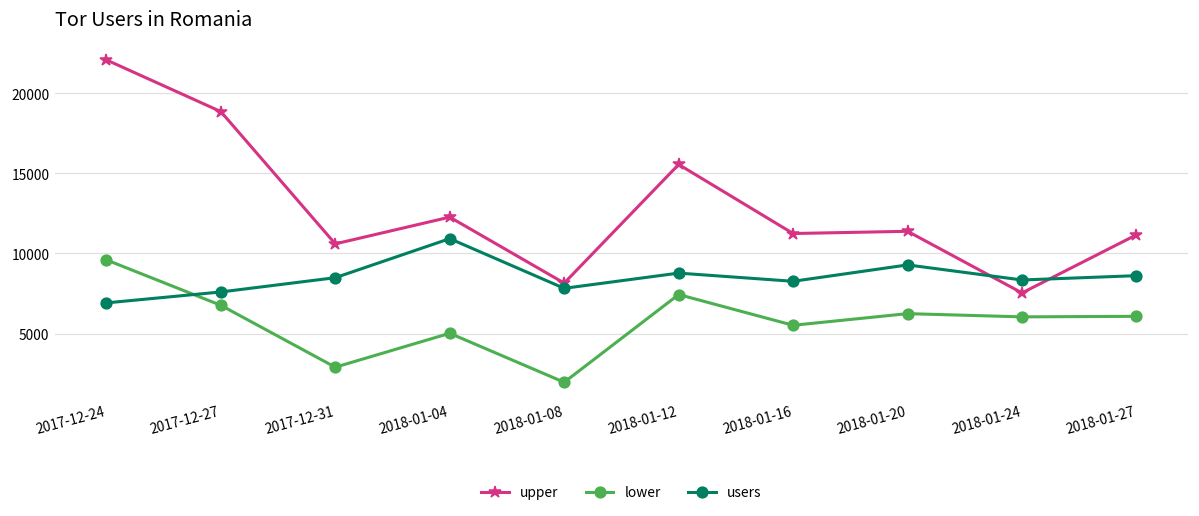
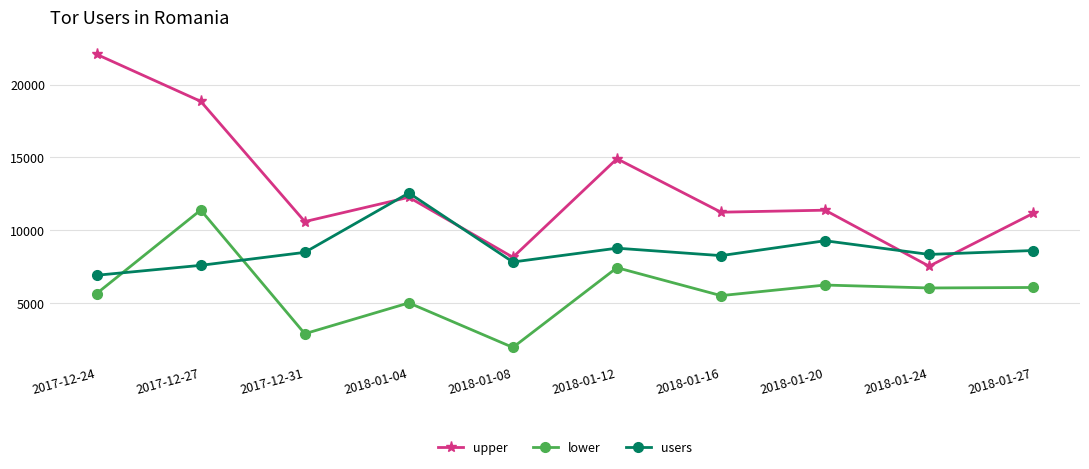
lower, 2017-12-24: 9600 -> 5700
lower, 2017-12-27: 6800 -> 11400
users, 2018-01-04: 10900 -> 12600
upper, 2018-01-12: 15500 -> 14900
